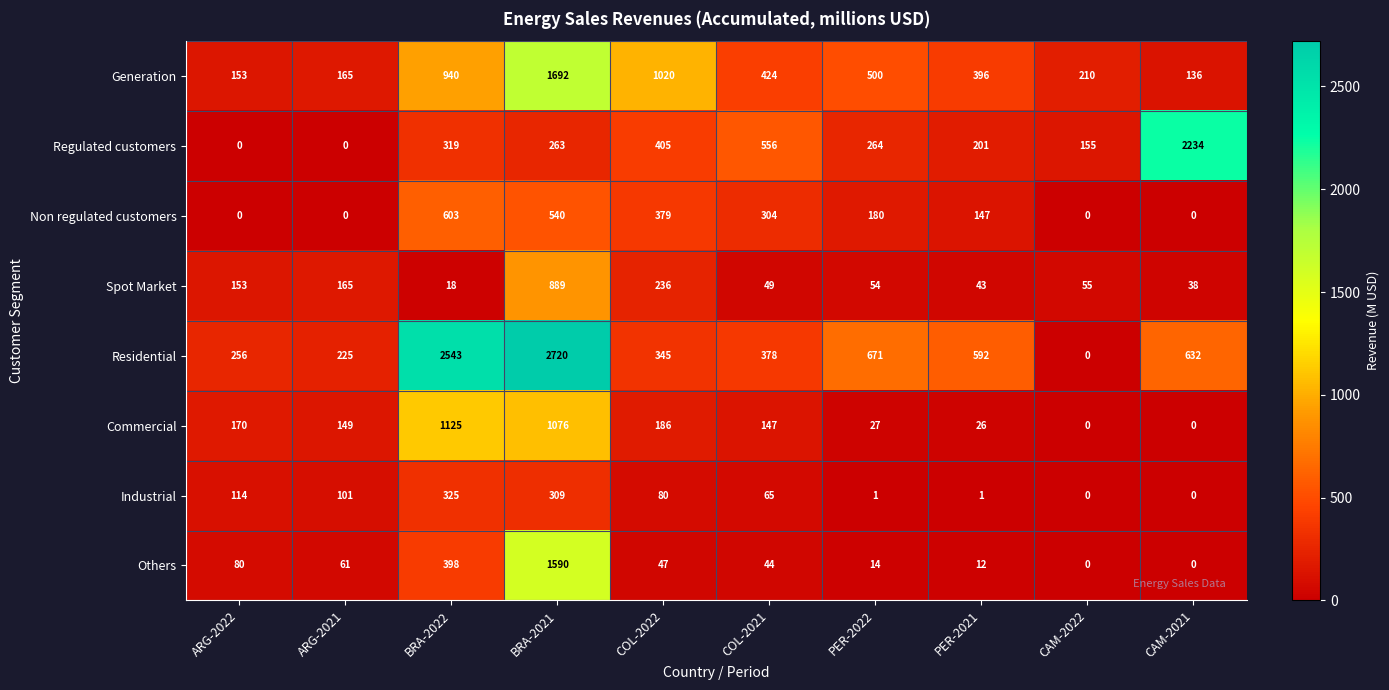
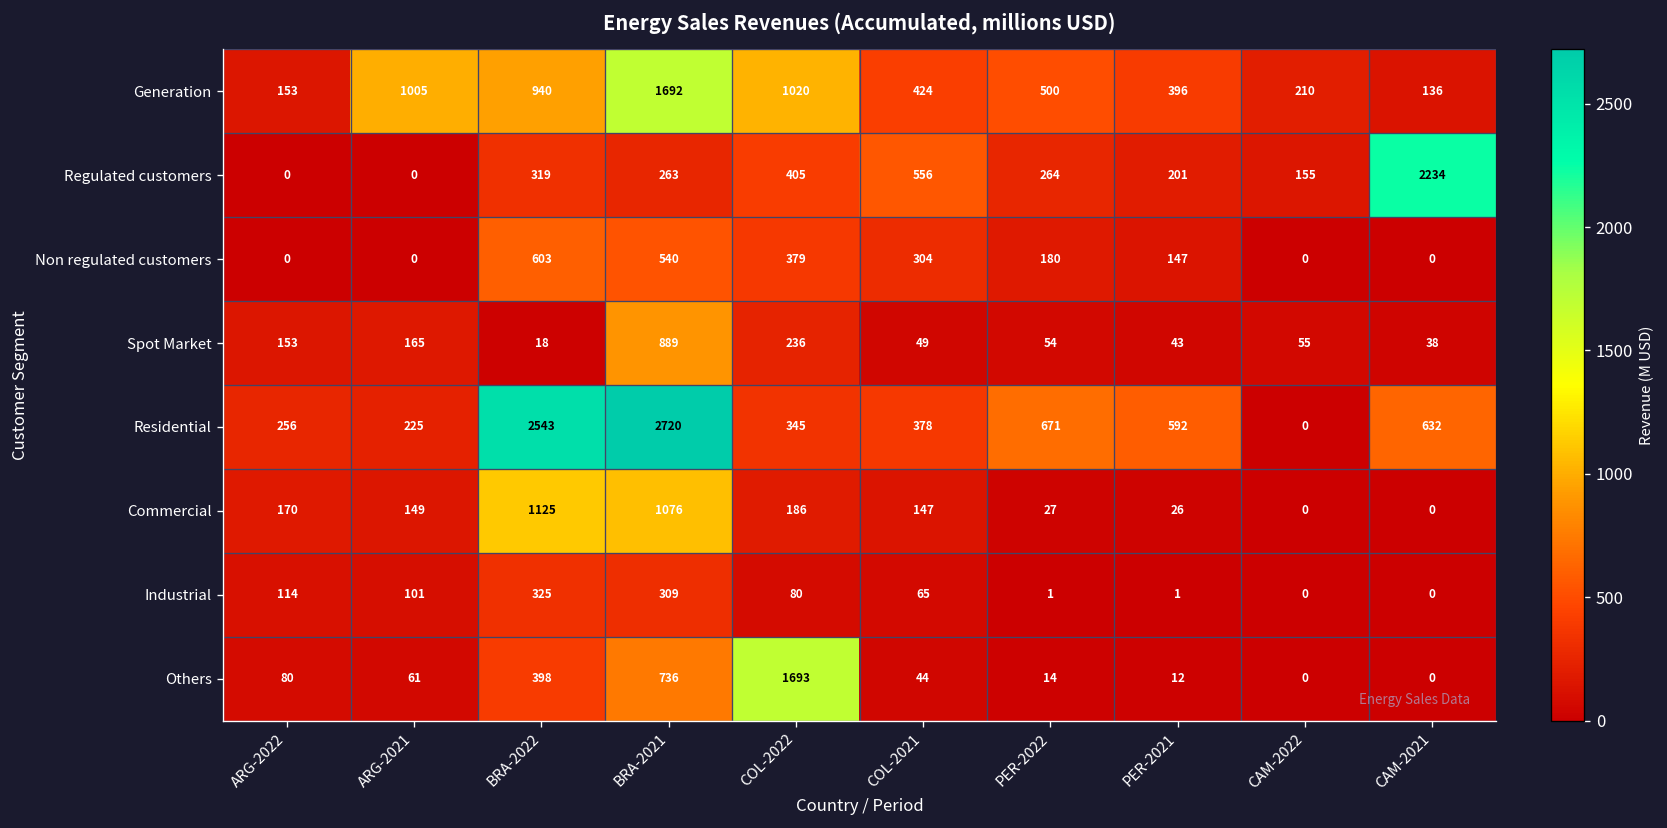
Generation, ARG-2021: 165 -> 1005
Others, BRA-2021: 1590 -> 736
Others, COL-2022: 47 -> 1693
